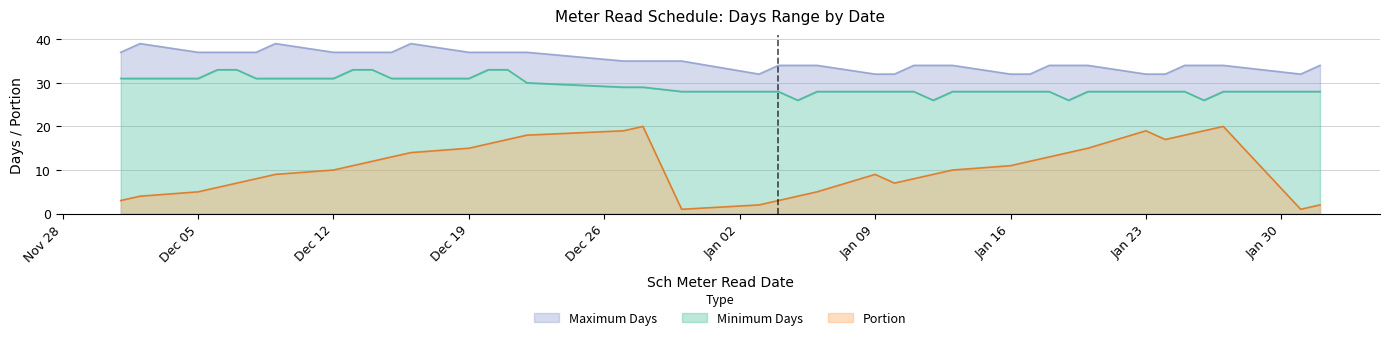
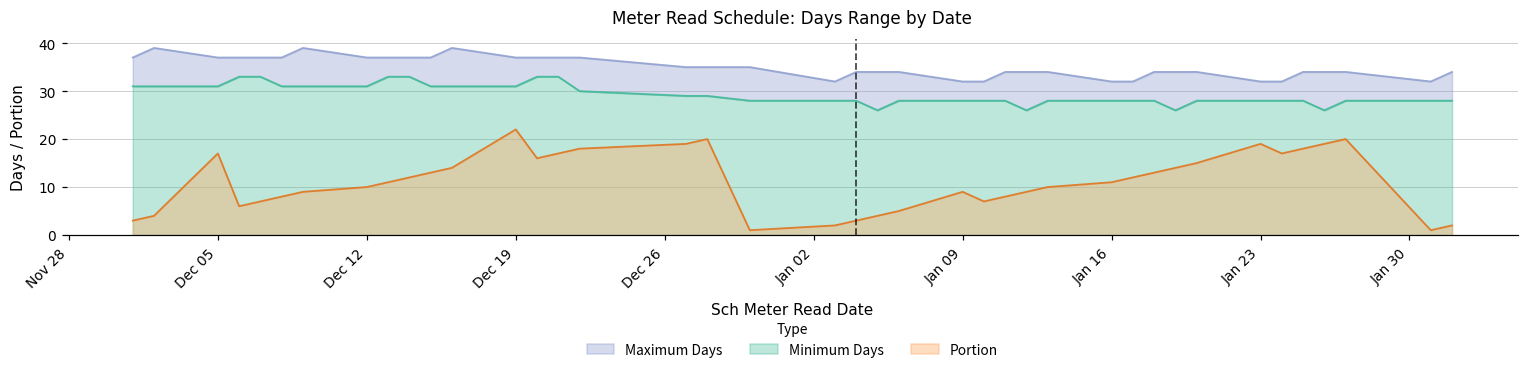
Portion, Dec 05: 5 -> 17
Portion, Dec 19: 15 -> 22
